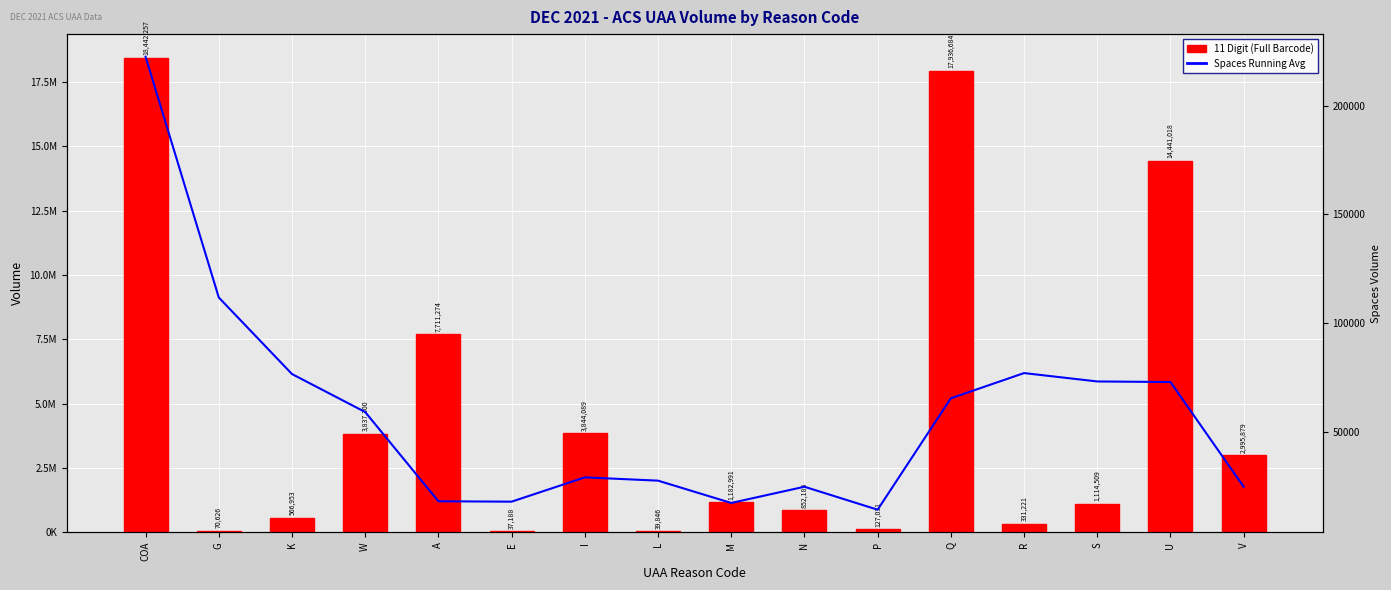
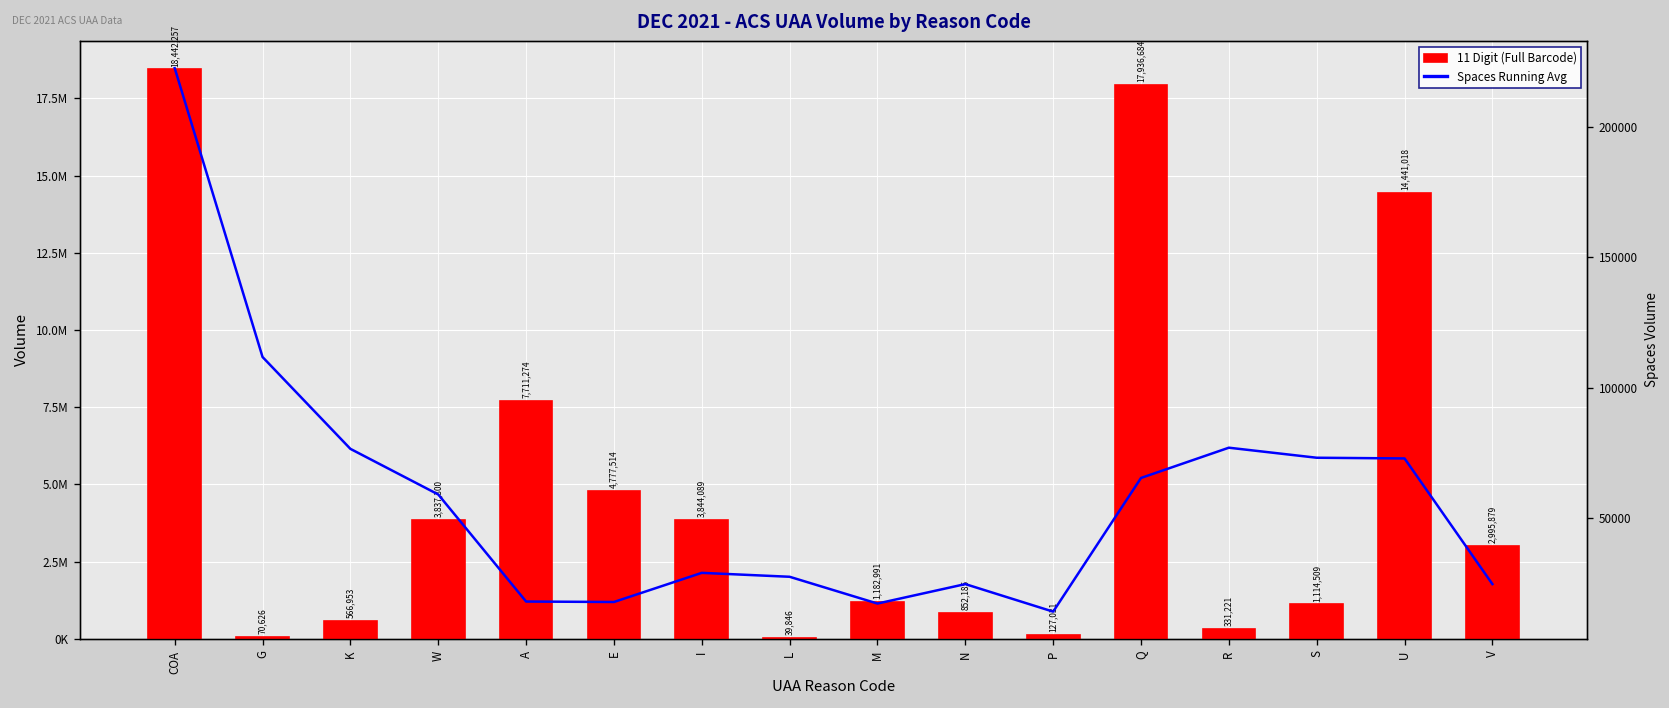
11 Digit (Full Barcode), E: 37,188 -> 4,777,514
